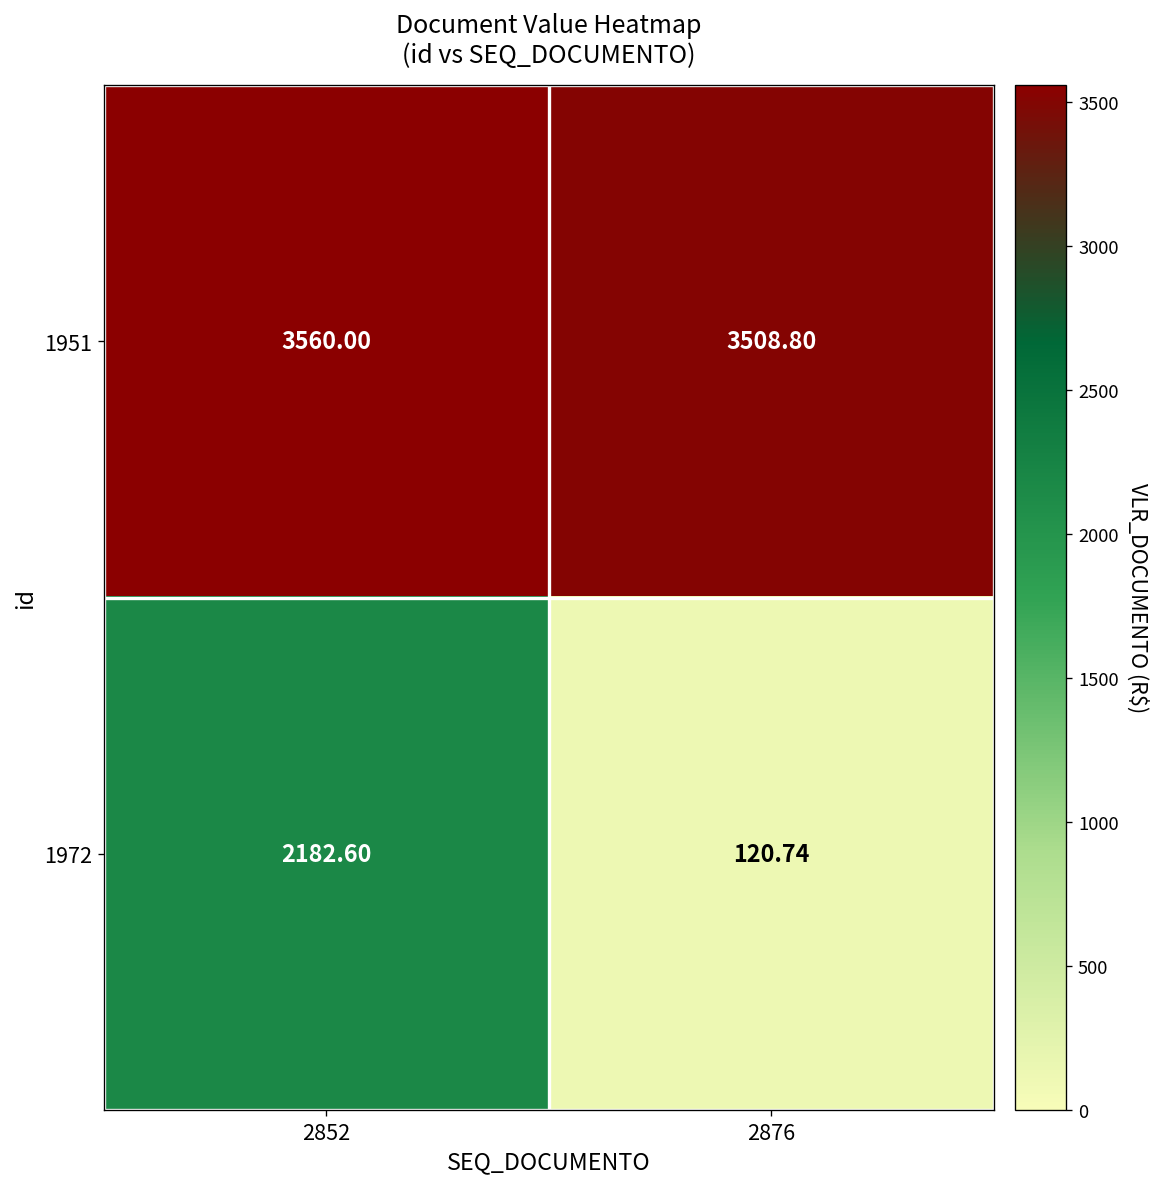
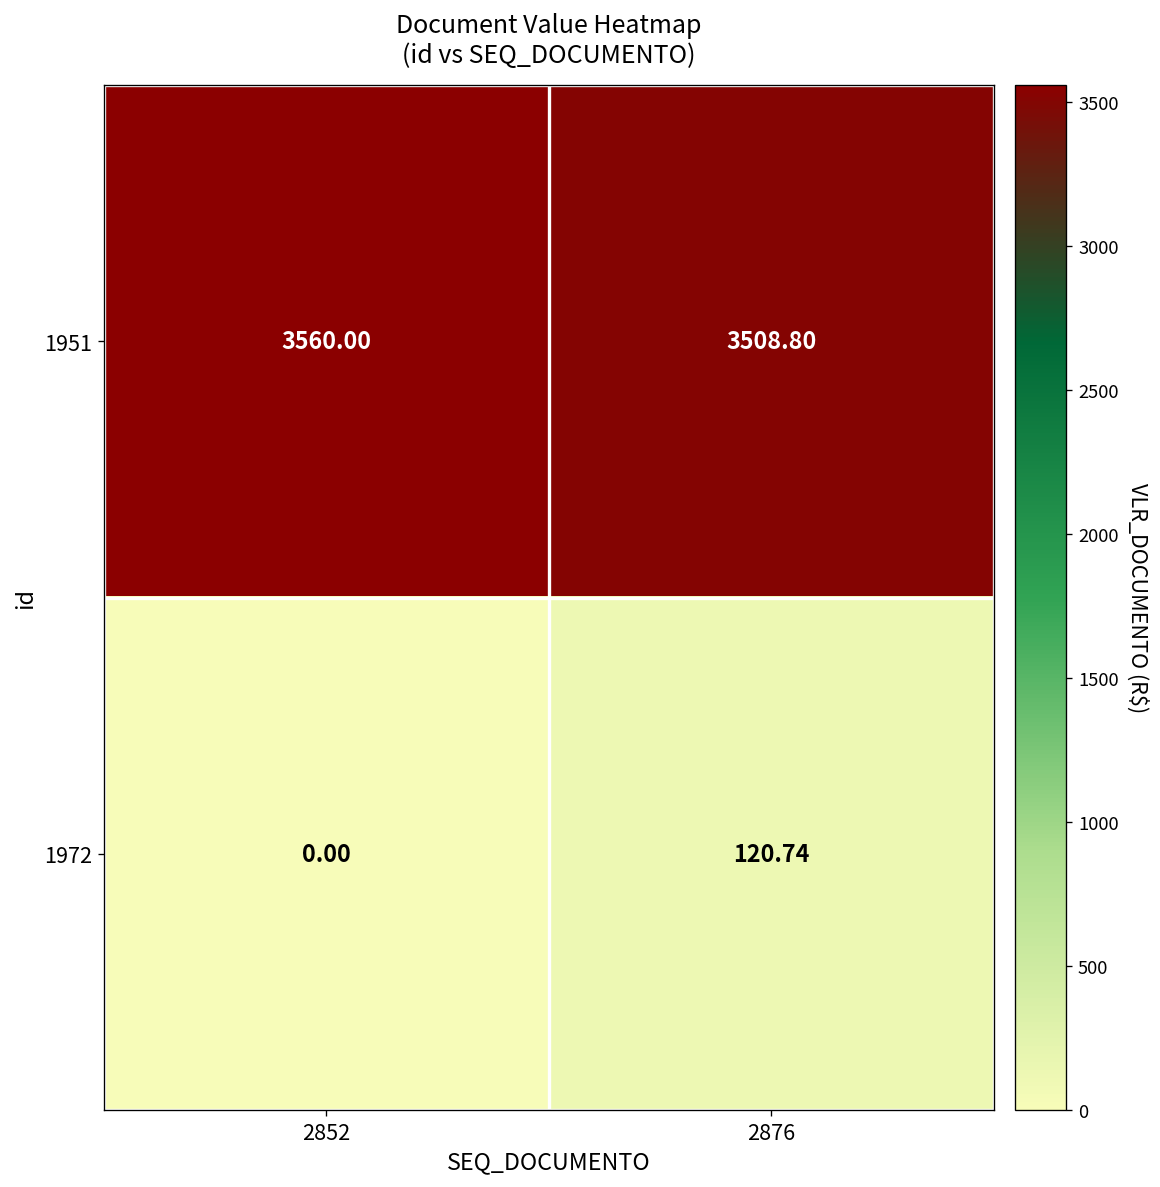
1972, 2852: 2182.60 -> 0.00
